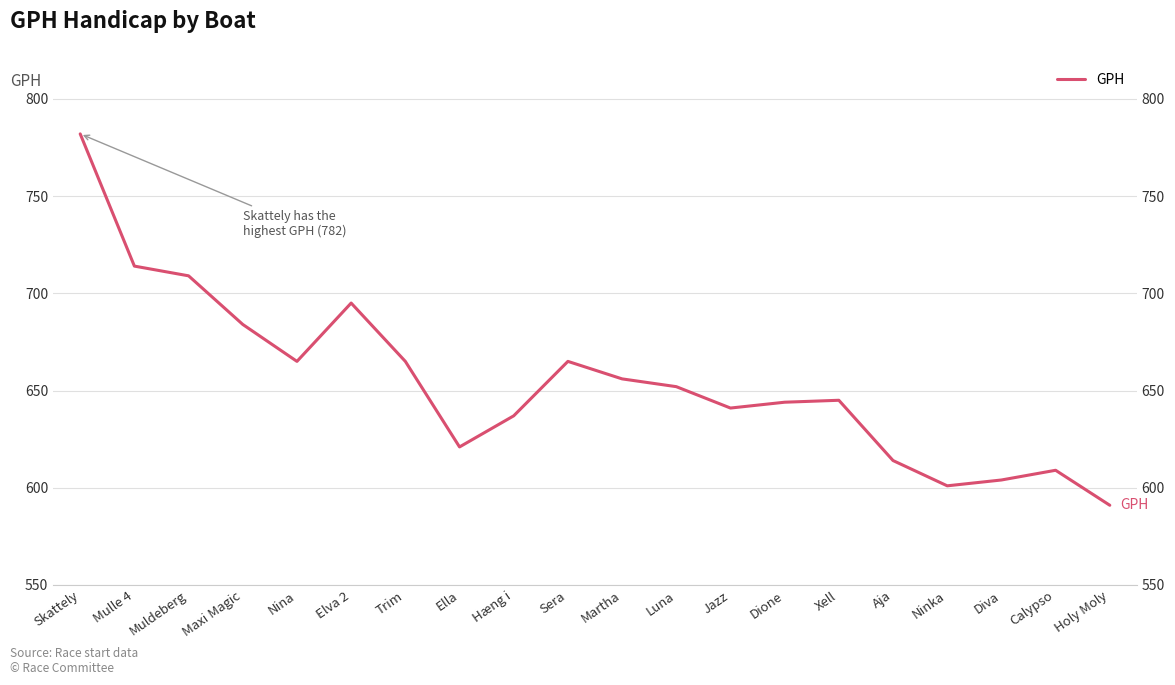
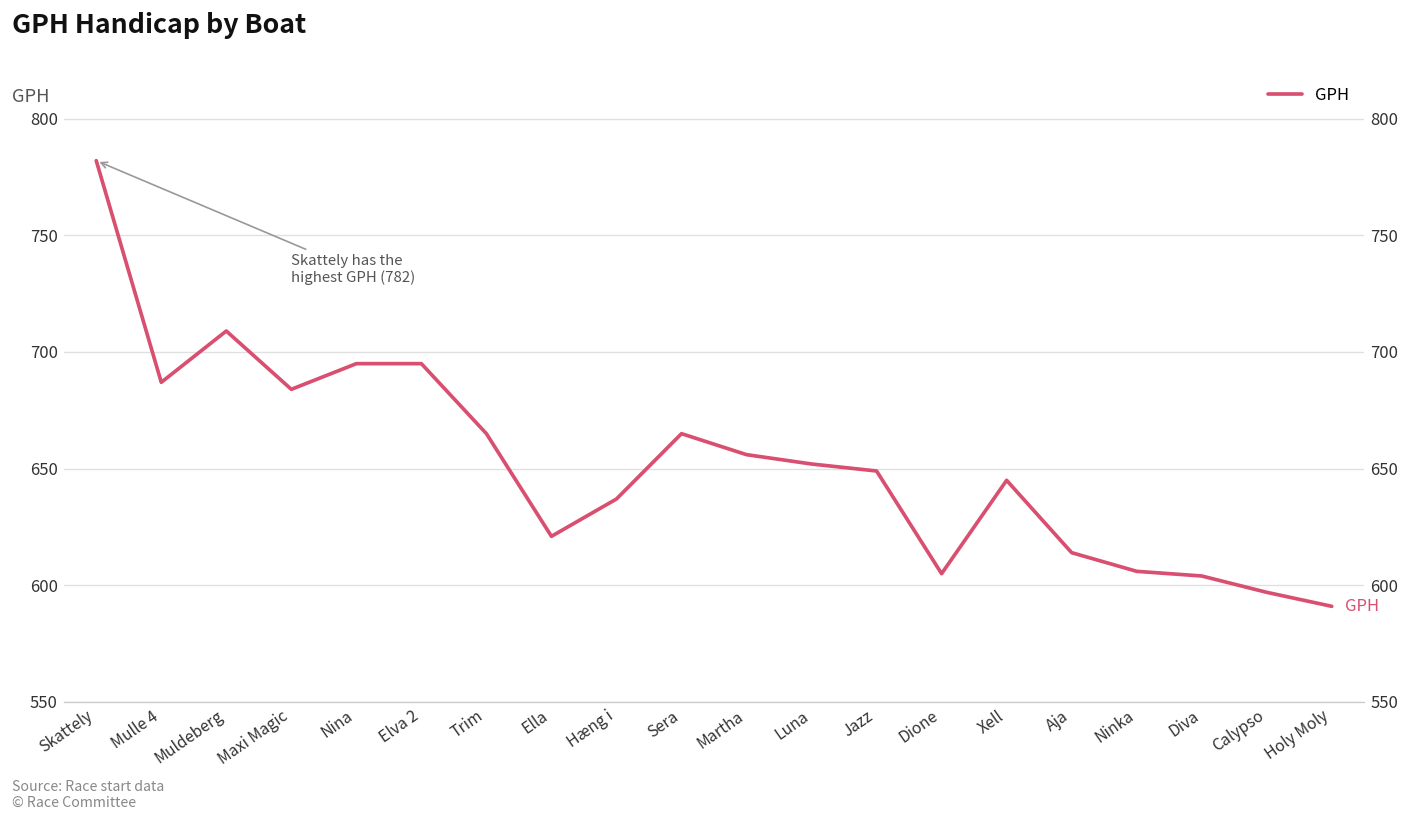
Mulle 4: 714 -> 687
Nina: 665 -> 695
Jazz: 641 -> 649
Dione: 644 -> 605
Ninka: 601 -> 606
Calypso: 609 -> 597
